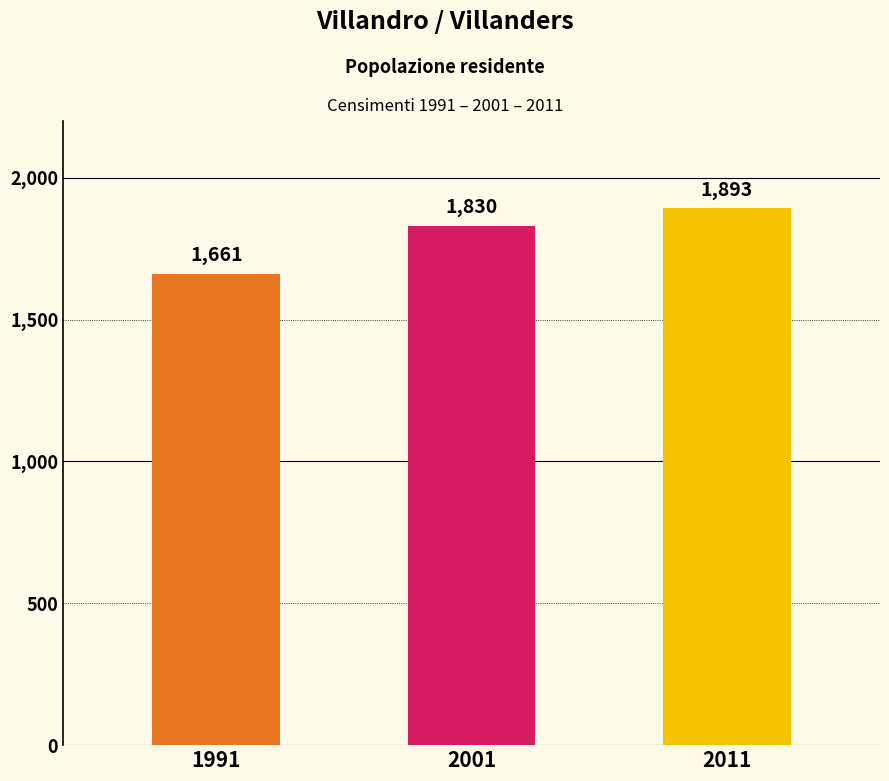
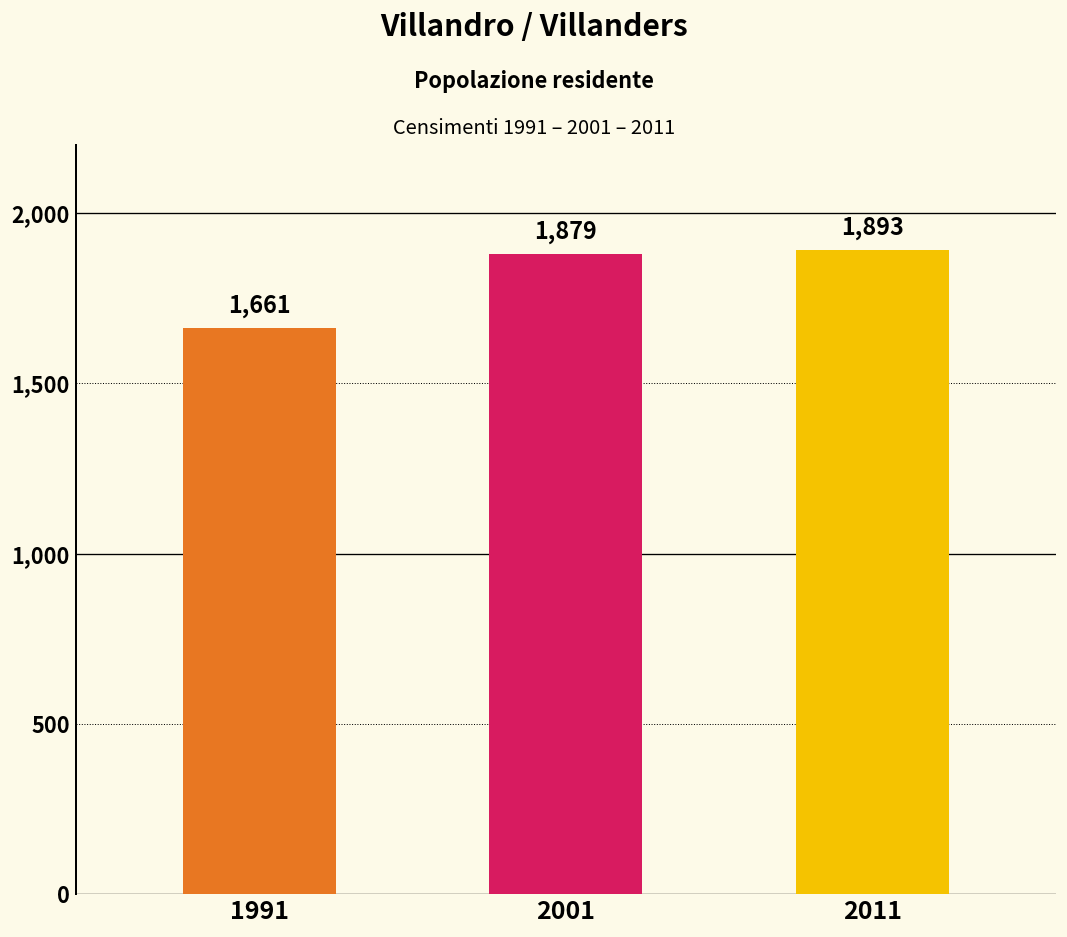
2001: 1,830 -> 1,879
